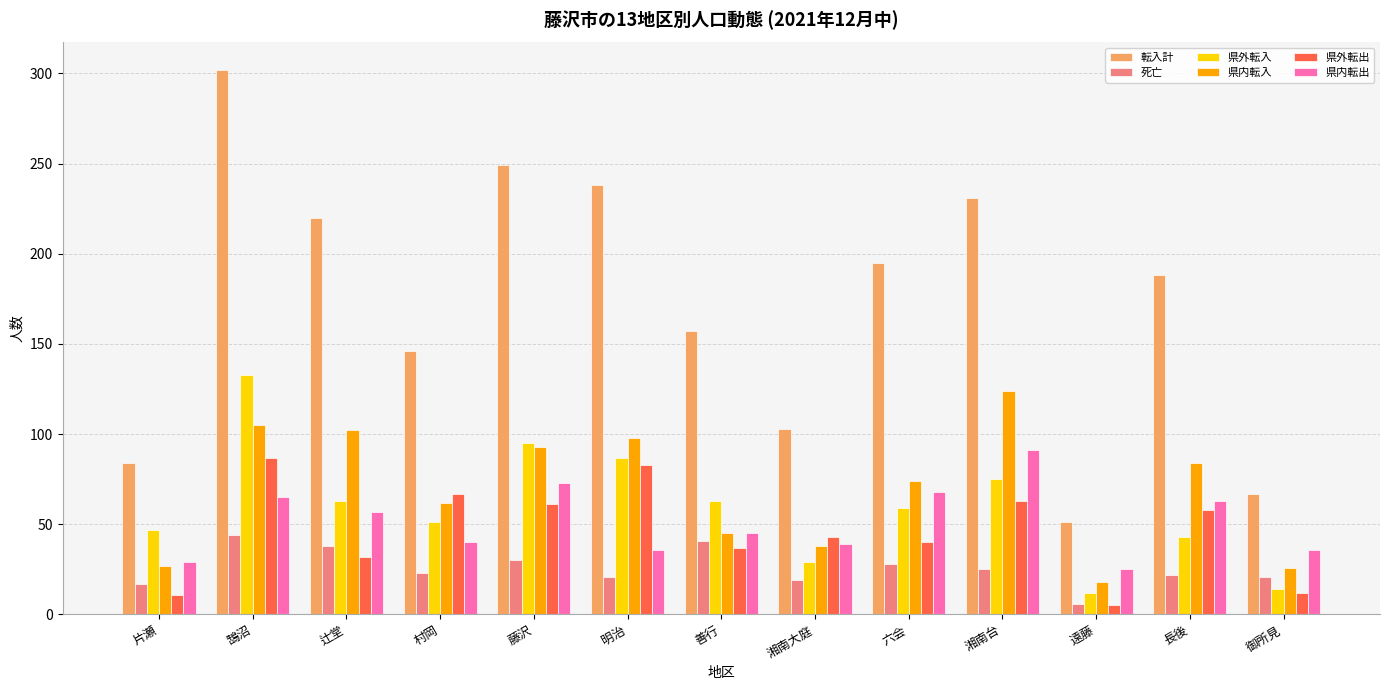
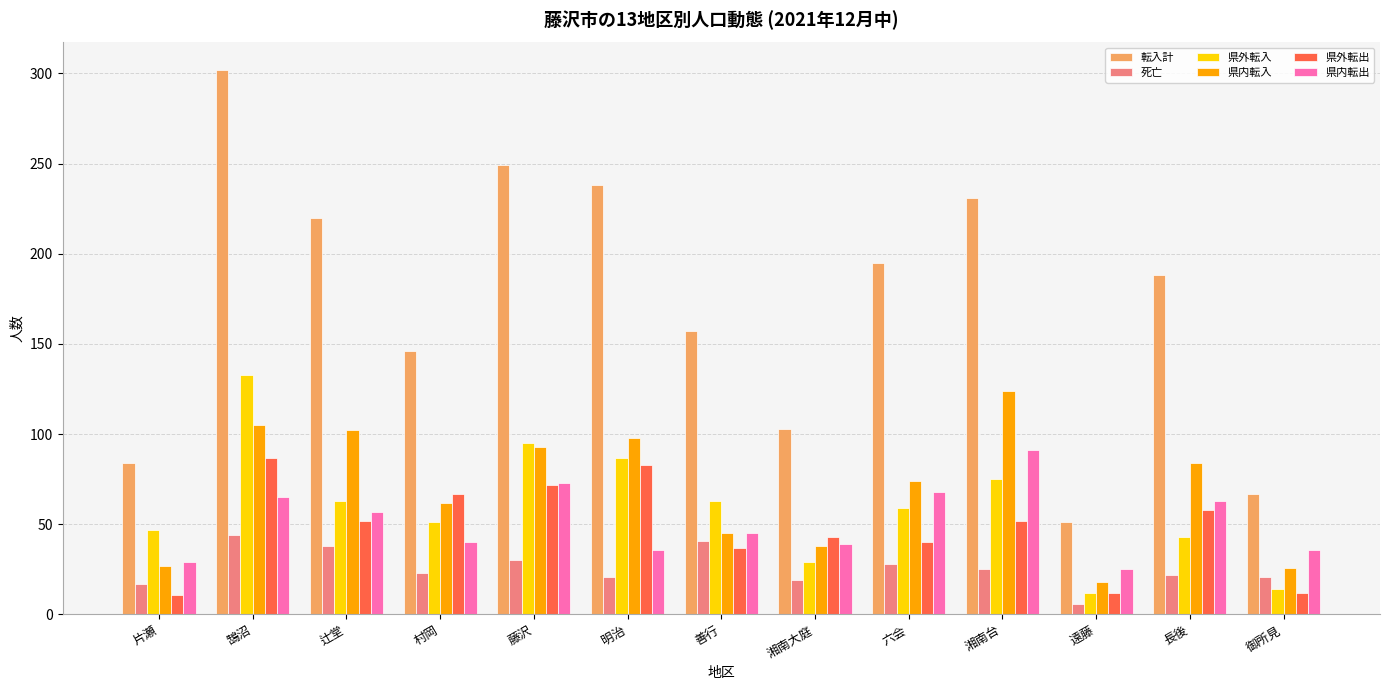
県外転出, 辻堂: 32 -> 52
県外転出, 藤沢: 61 -> 72
県外転出, 湘南台: 63 -> 52
県外転出, 遠藤: 5 -> 12
